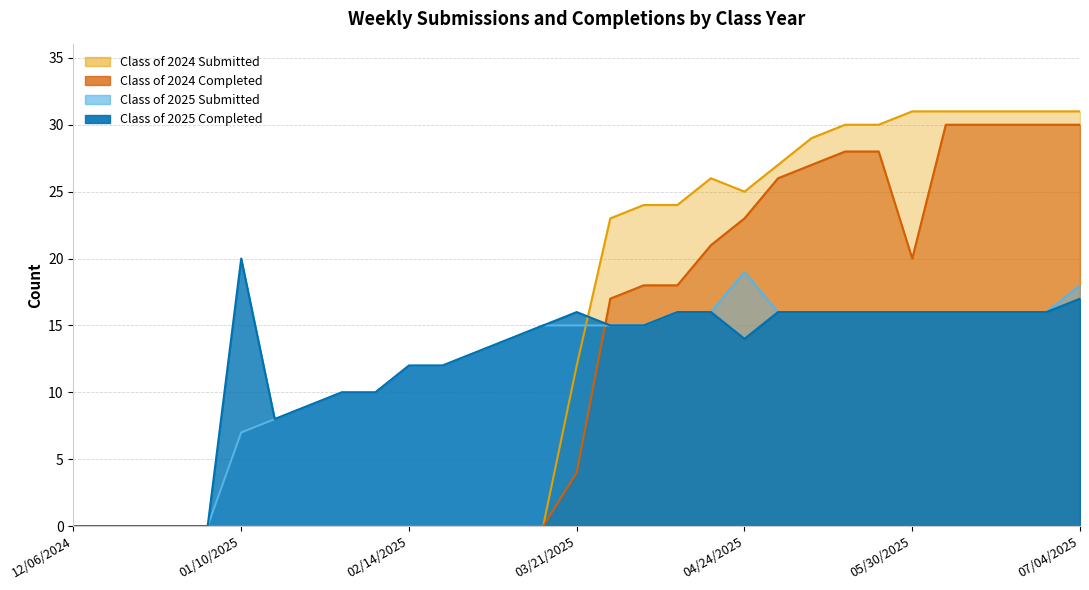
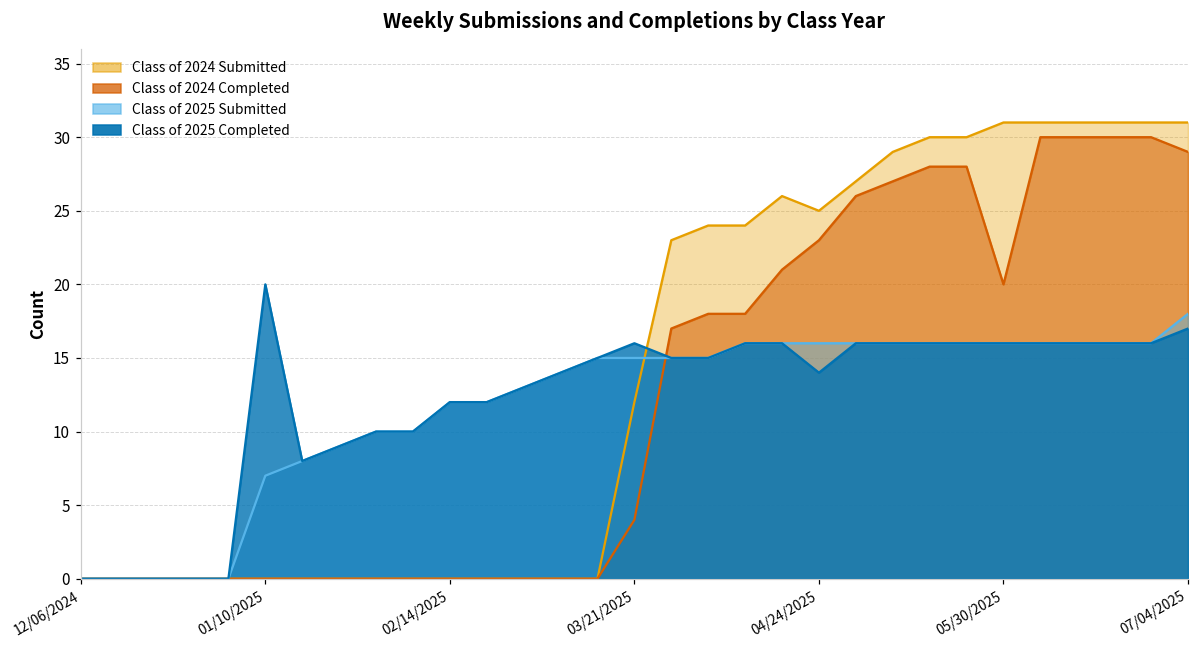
Class of 2025 Submitted, 04/24/2025: 19 -> 16
Class of 2024 Completed, 07/04/2025: 30 -> 29
